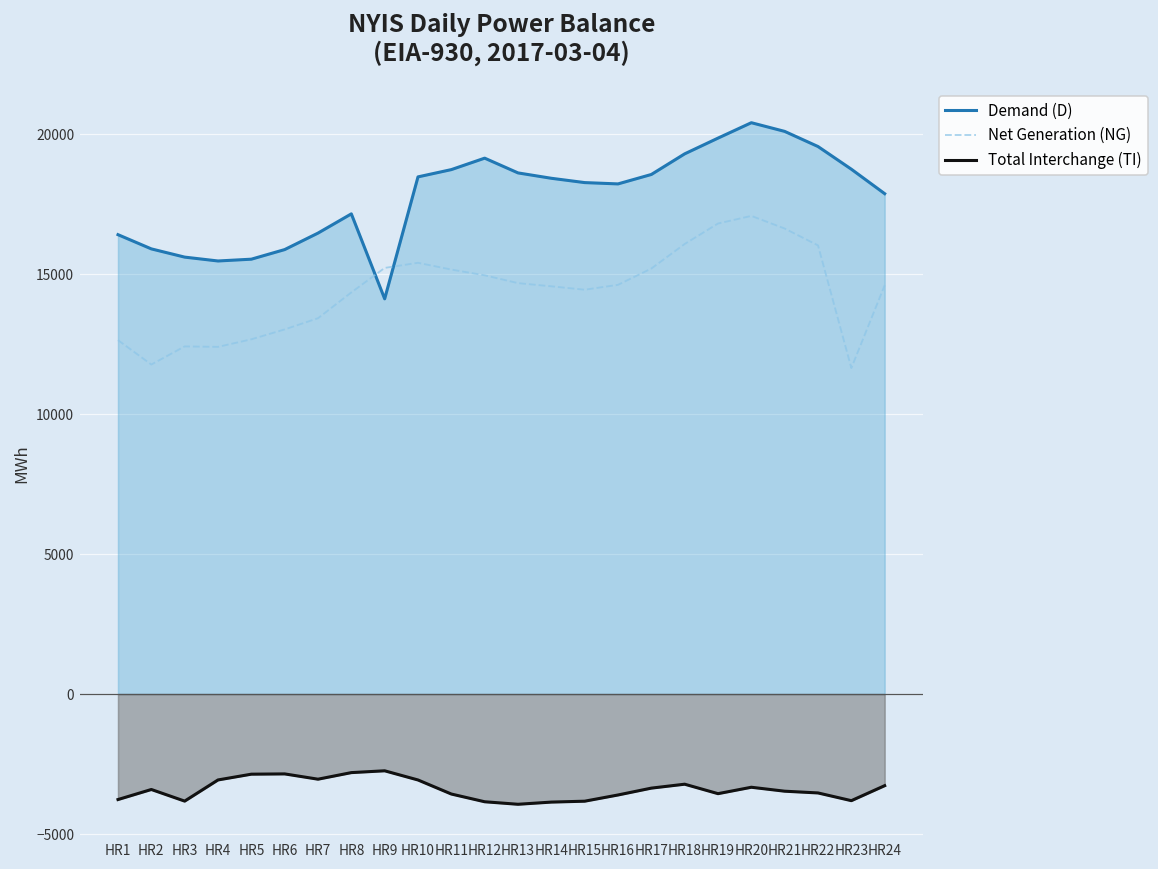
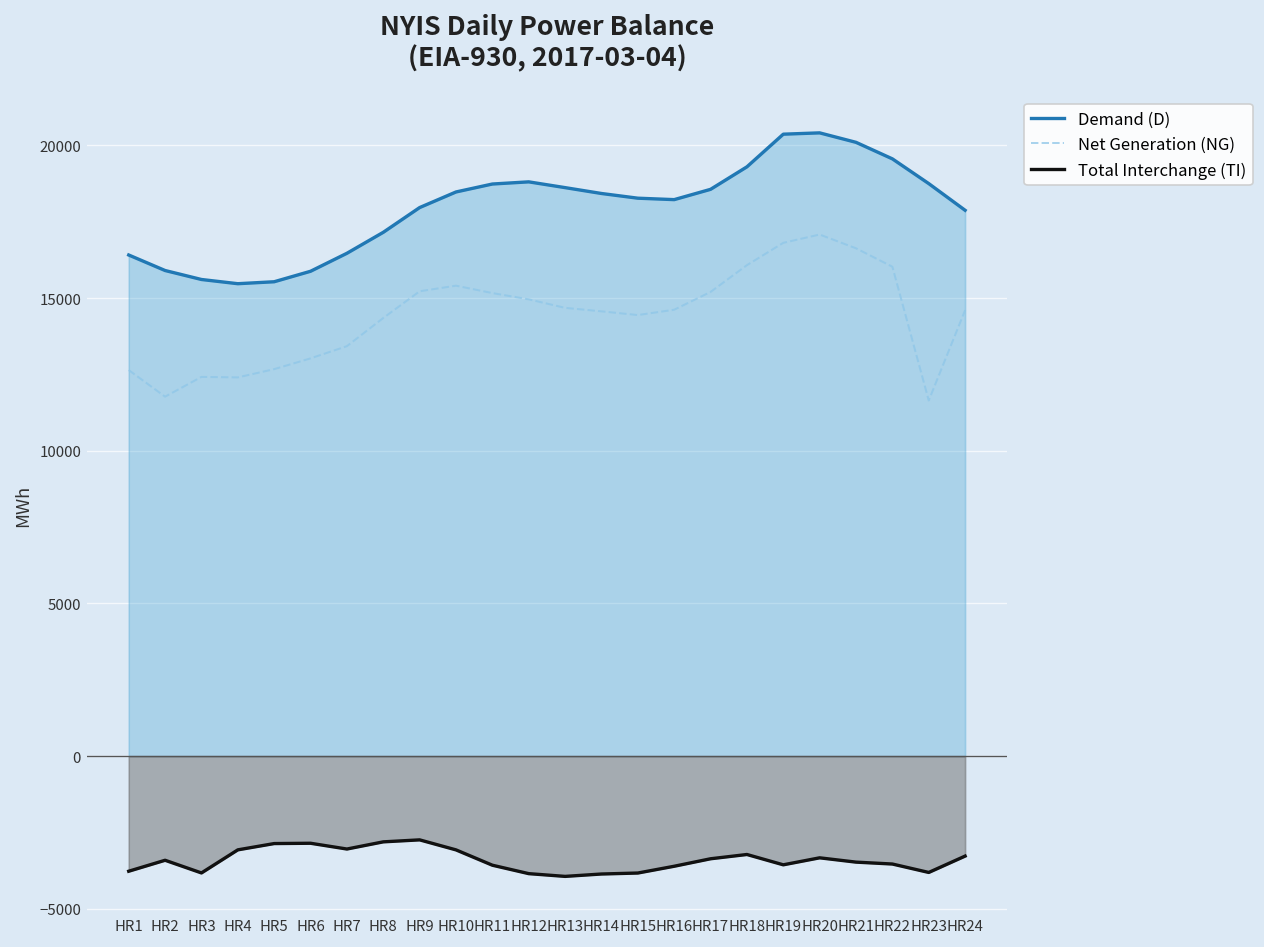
Demand (D), HR9: 14100 -> 18000
Demand (D), HR12: 19100 -> 18800
Demand (D), HR19: 19900 -> 20400
